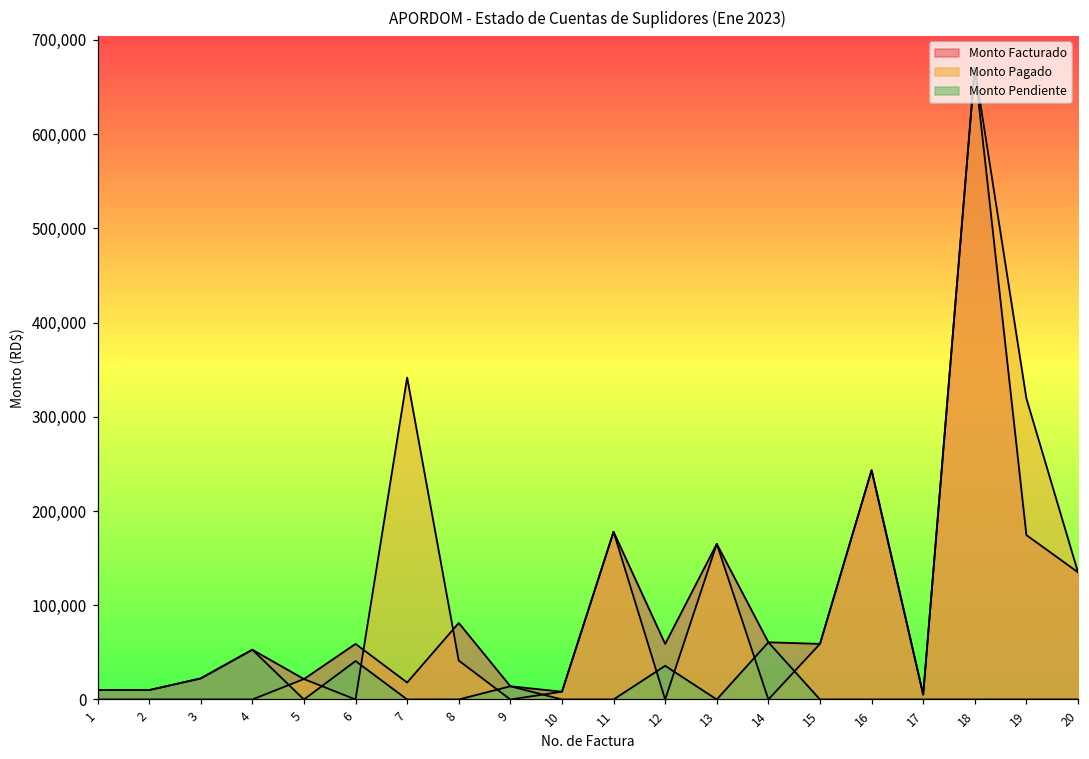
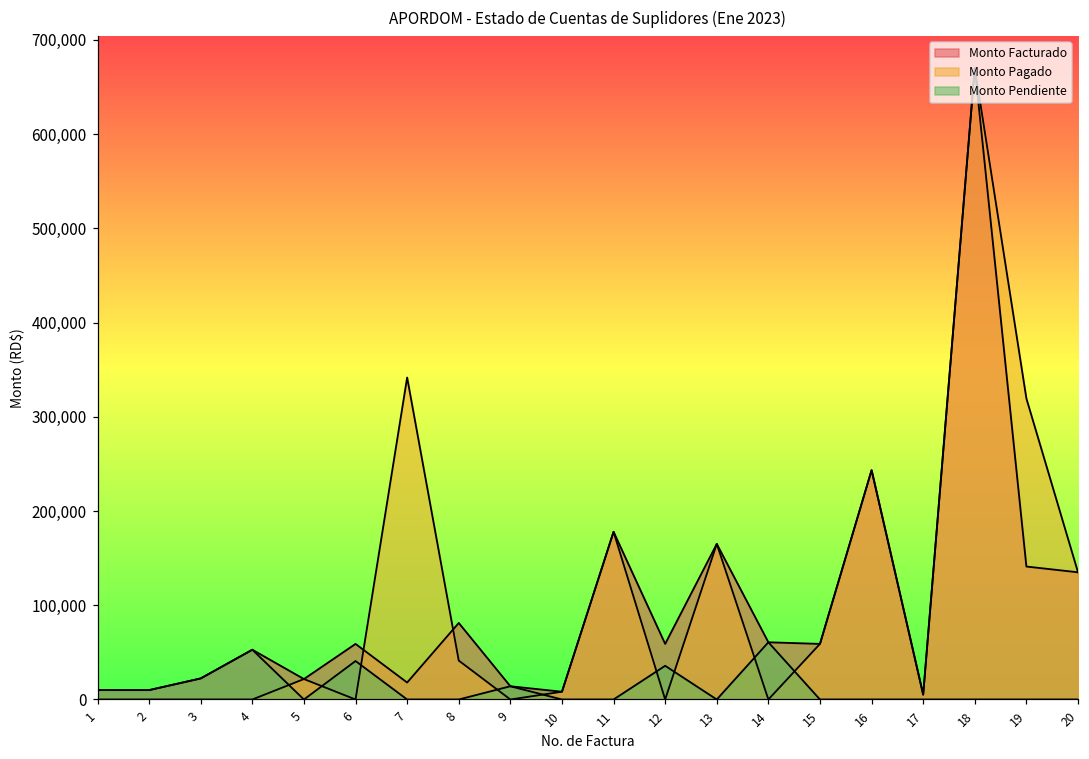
Monto Facturado, 19: 170,000 -> 140,000
